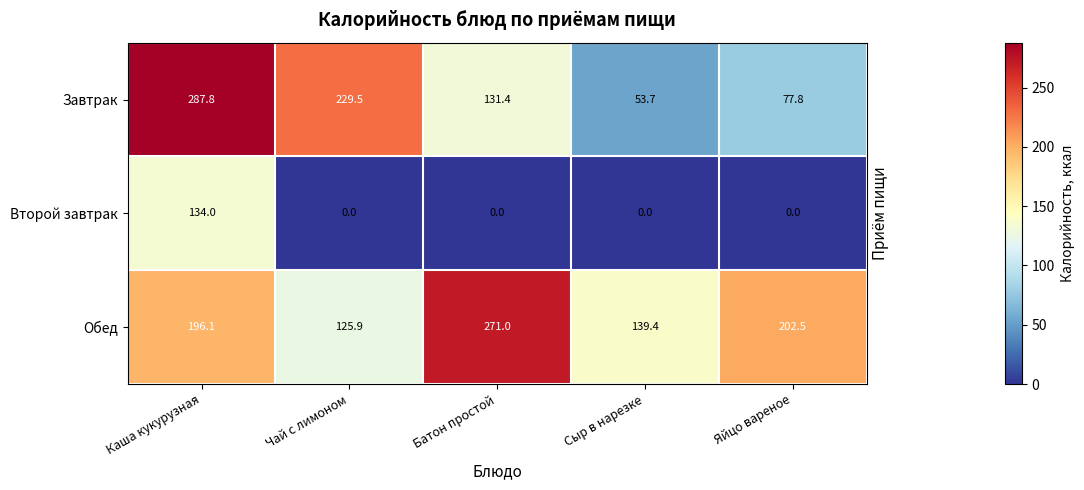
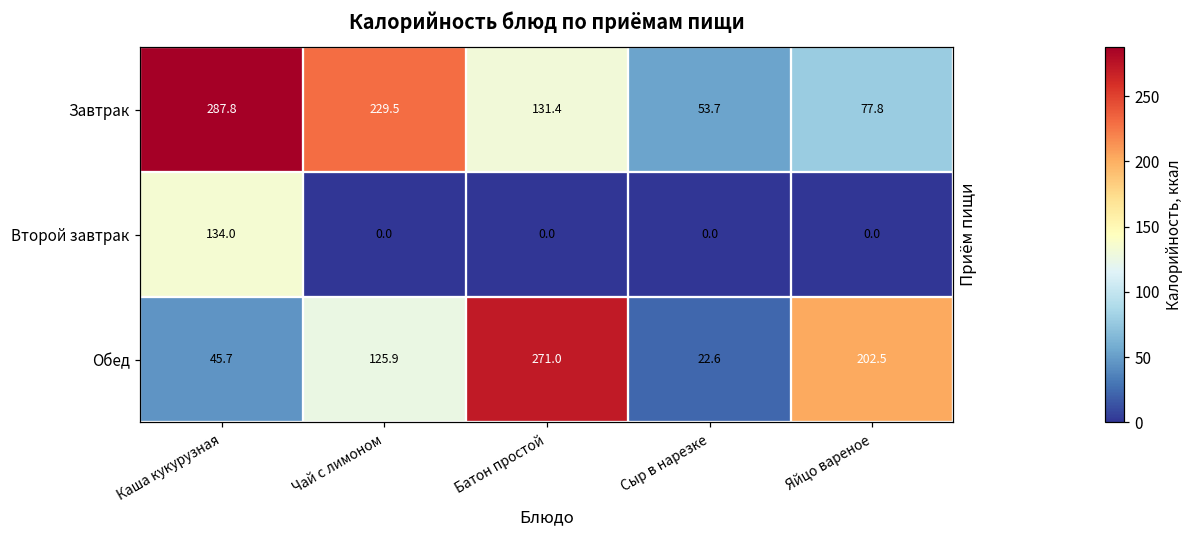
Обед, Каша кукурузная: 196.1 -> 45.7
Обед, Сыр в нарезке: 139.4 -> 22.6
